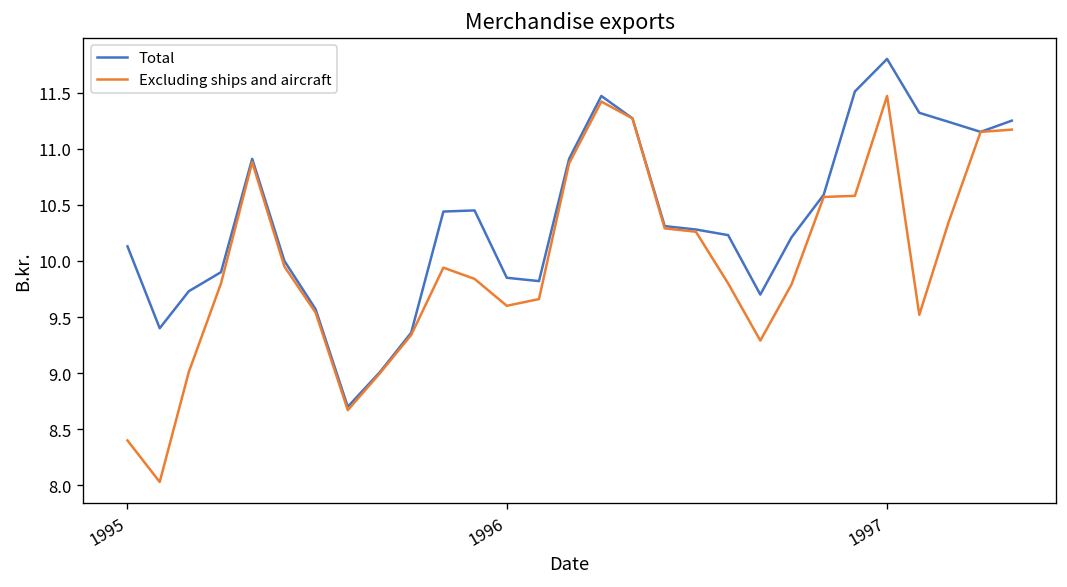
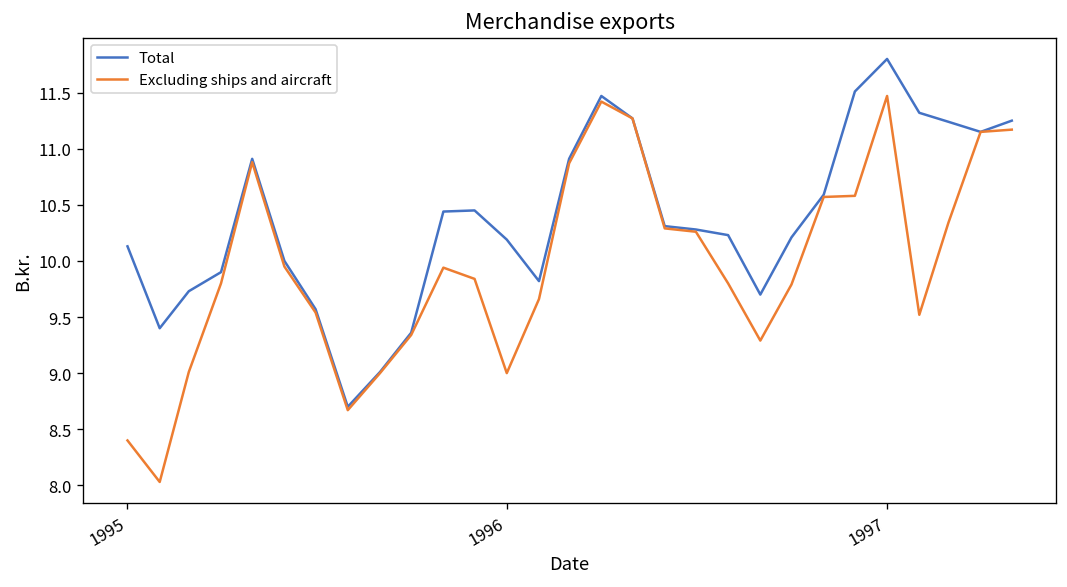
Total, 1996: 9.9 -> 10.2
Excluding ships and aircraft, 1996: 9.6 -> 9.0
